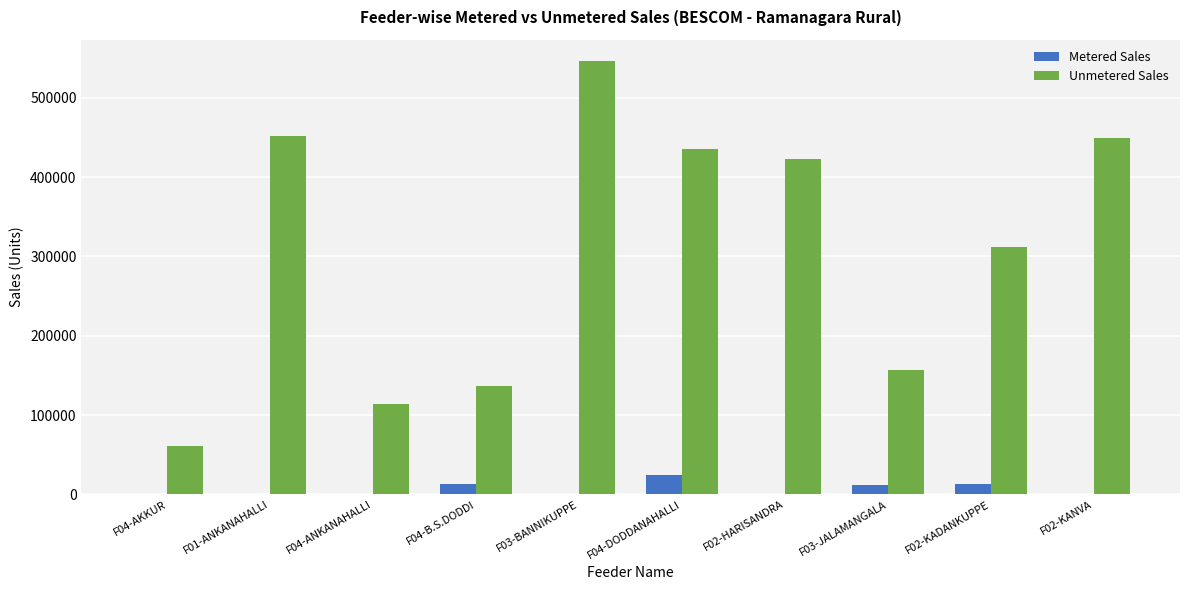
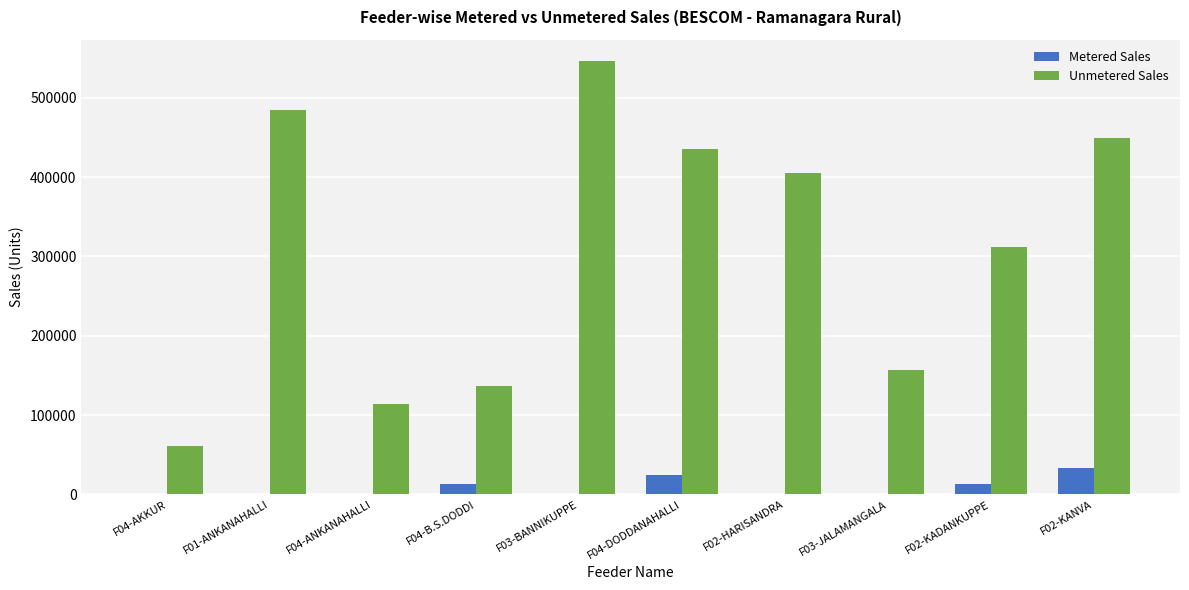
Unmetered Sales, F01-ANKANAHALLI: 450000 -> 480000
Unmetered Sales, F02-HARISANDRA: 420000 -> 410000
Metered Sales, F03-JALAMANGALA: 10000 -> 0
Metered Sales, F02-KANVA: 0 -> 30000
